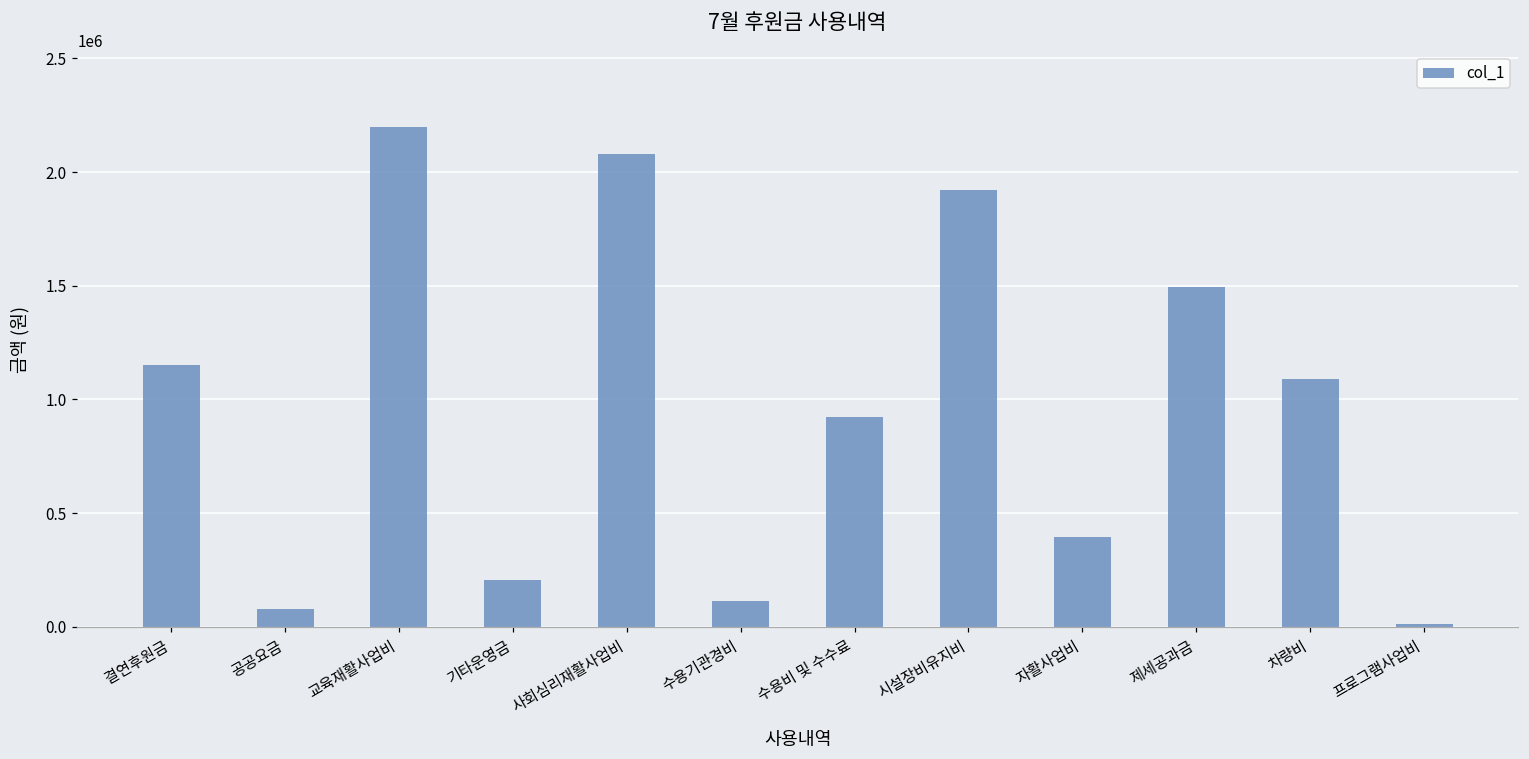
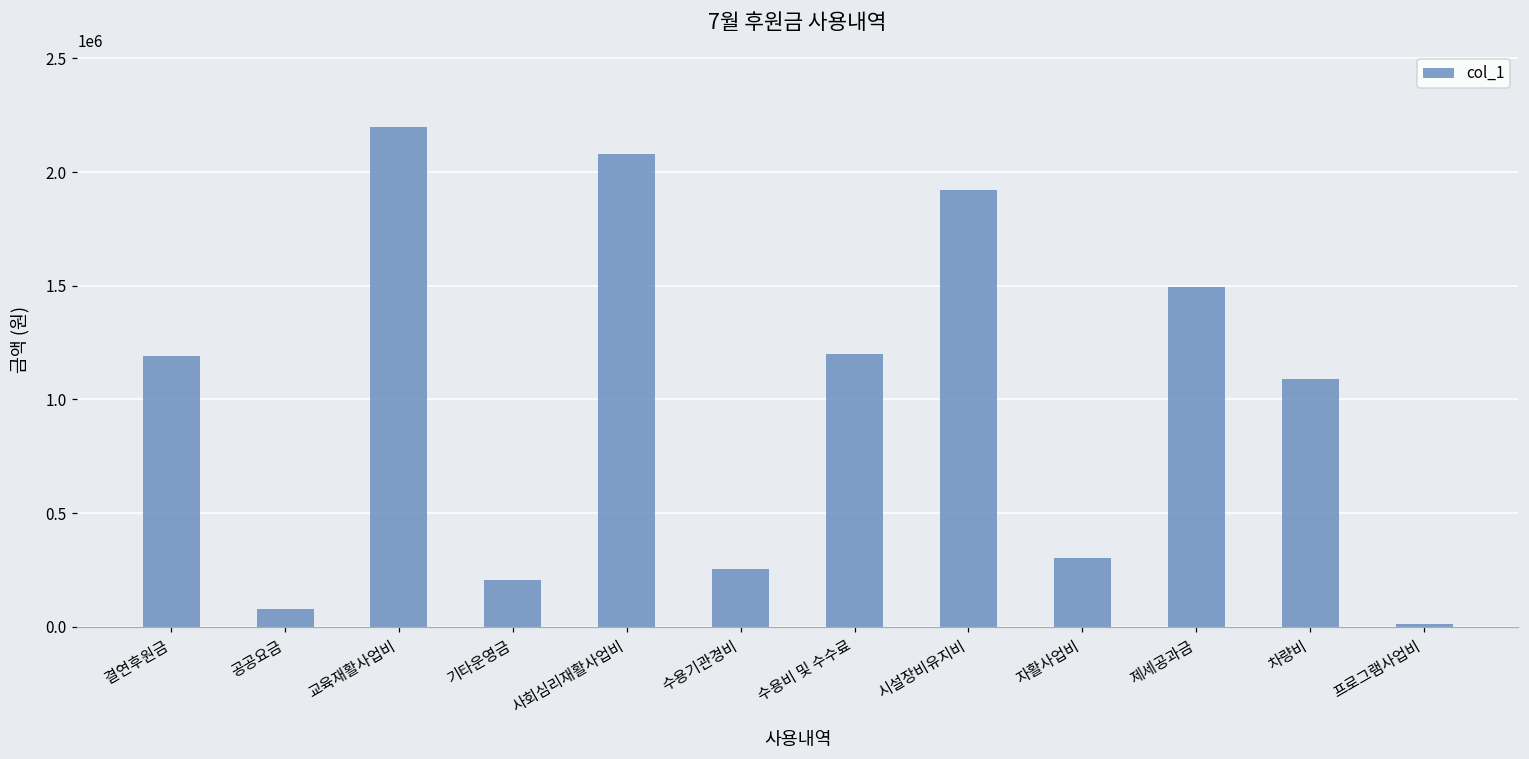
결연후원금: 1150000 -> 1190000
수용기관경비: 110000 -> 260000
수용비 및 수수료: 920000 -> 1200000
자활사업비: 400000 -> 300000
